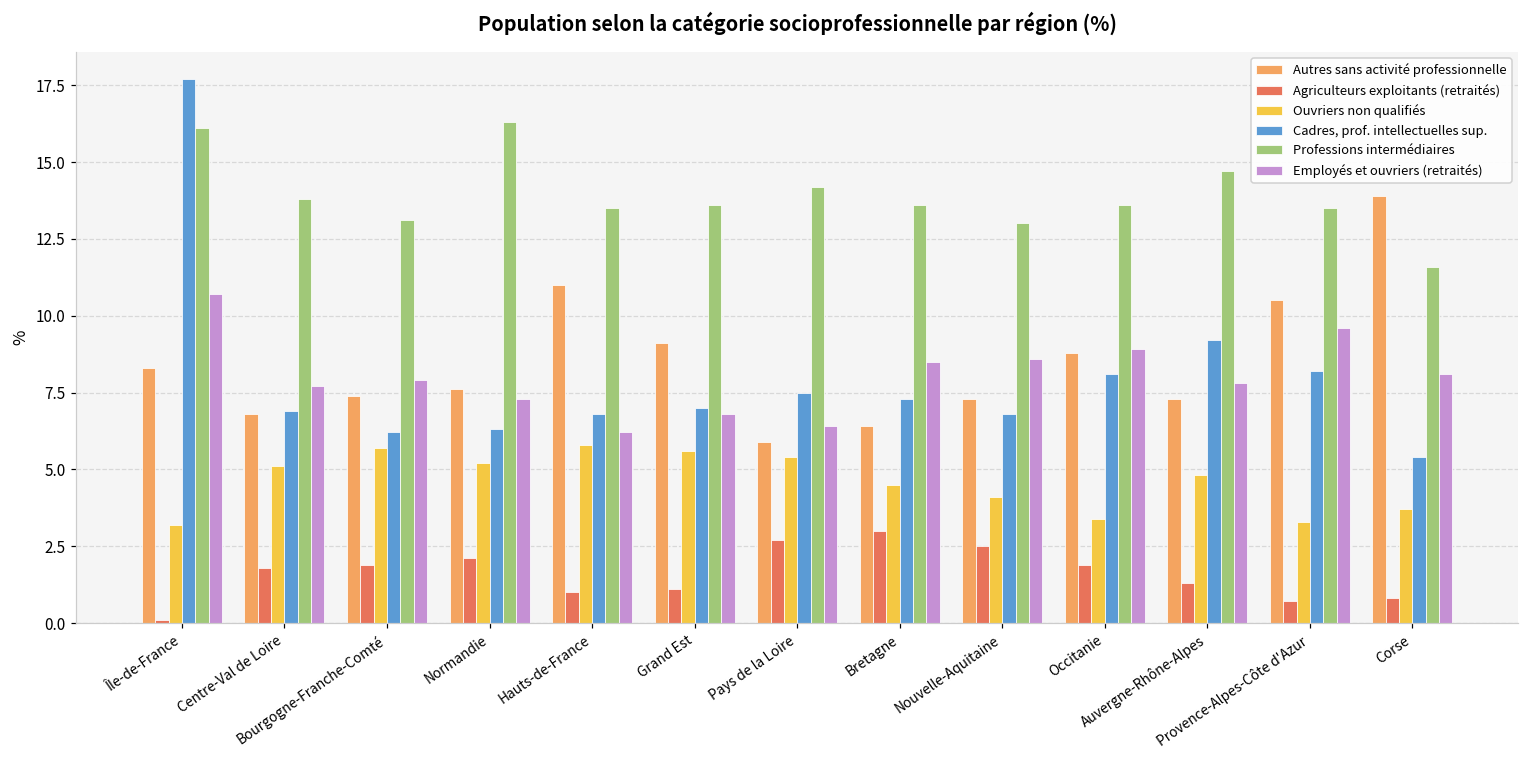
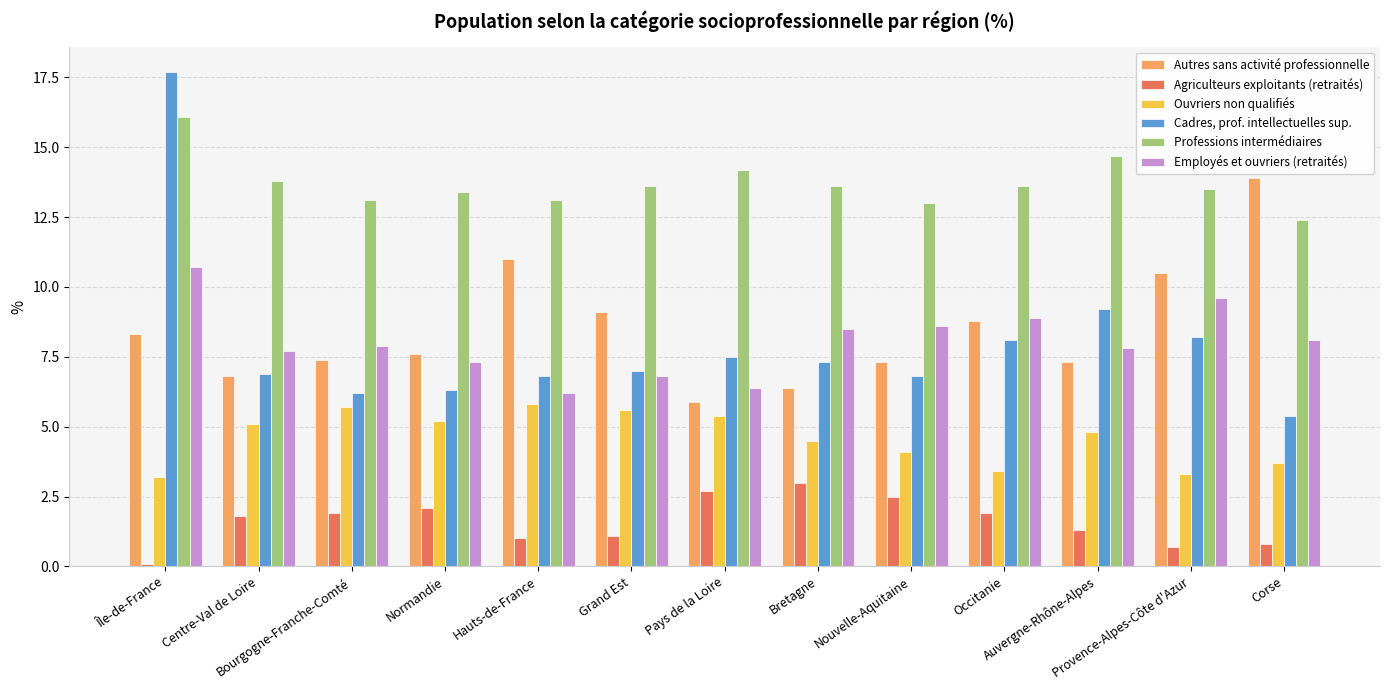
Professions intermédiaires, Normandie: 16.3 -> 13.4
Professions intermédiaires, Hauts-de-France: 13.5 -> 13.1
Professions intermédiaires, Corse: 11.6 -> 12.4
